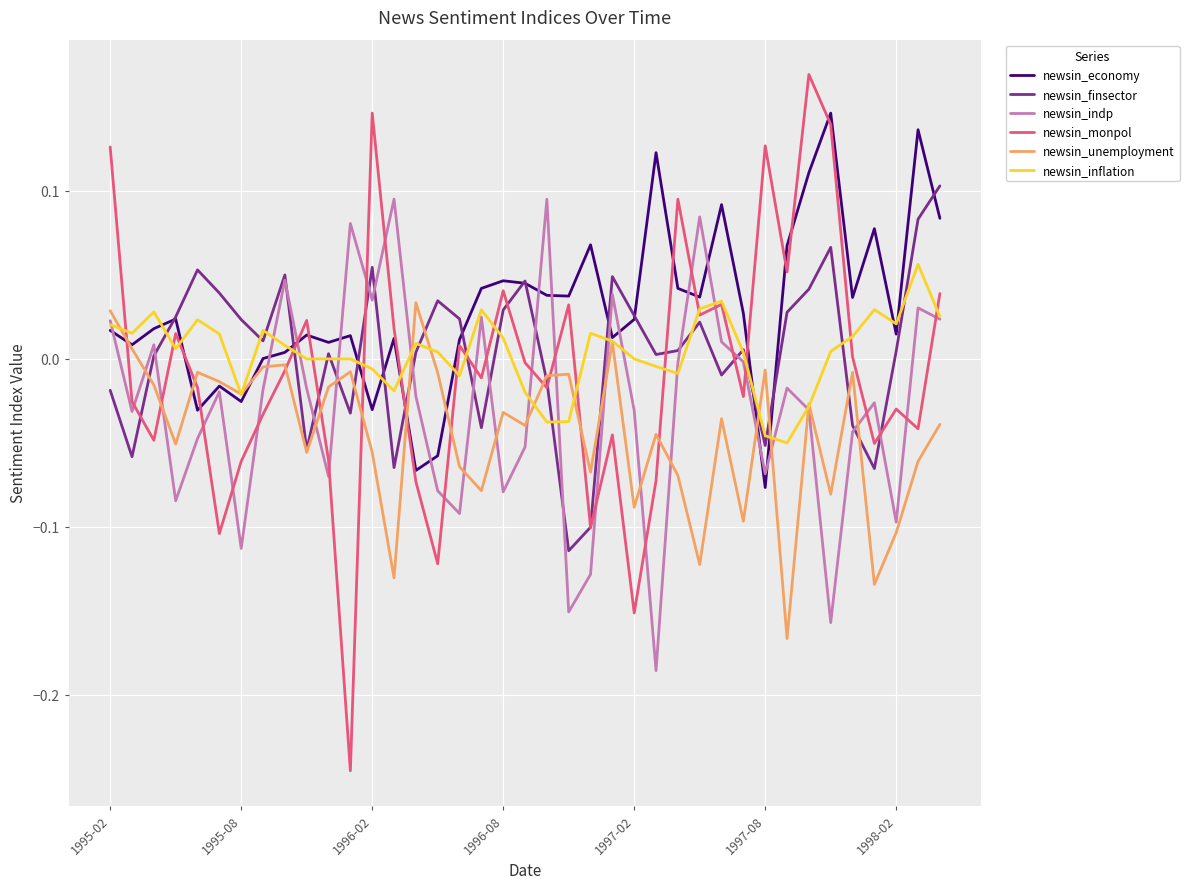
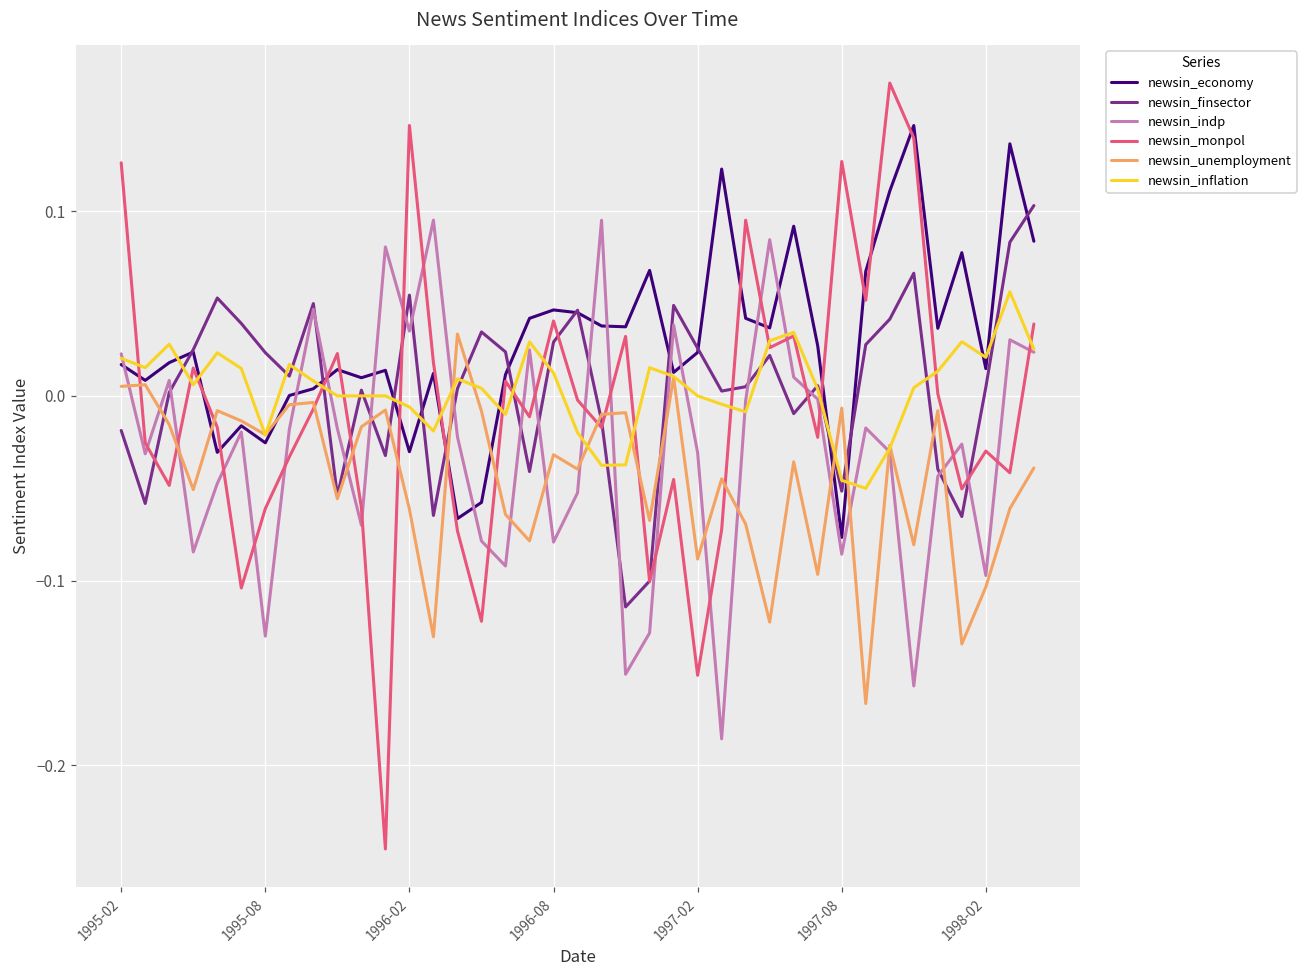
newsin_unemployment, 1995-02: 0.029 -> 0.005
newsin_indp, 1995-08: -0.113 -> -0.130
newsin_unemployment, 1996-02: -0.056 -> -0.061
newsin_indp, 1997-08: -0.068 -> -0.086
